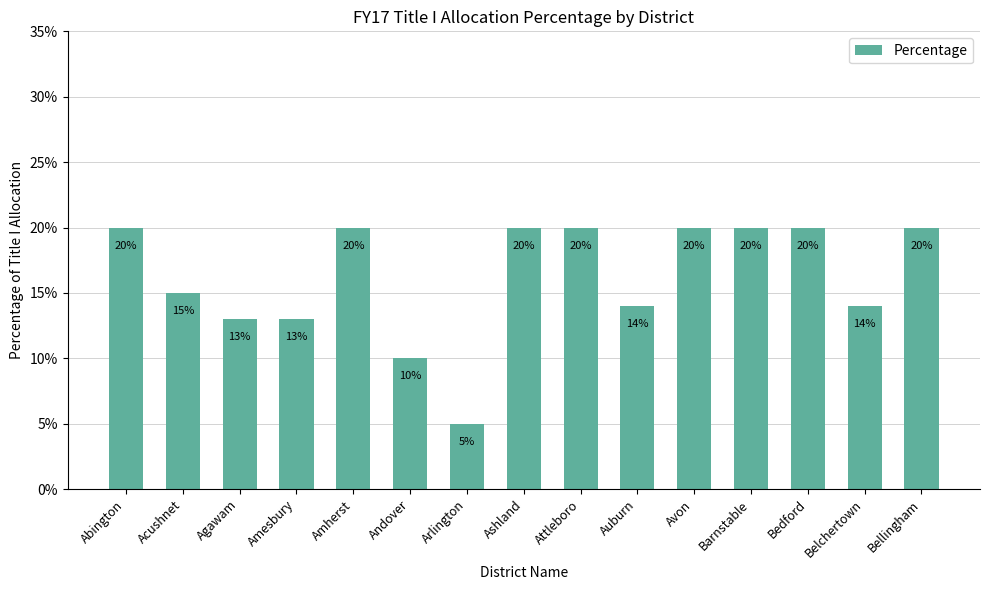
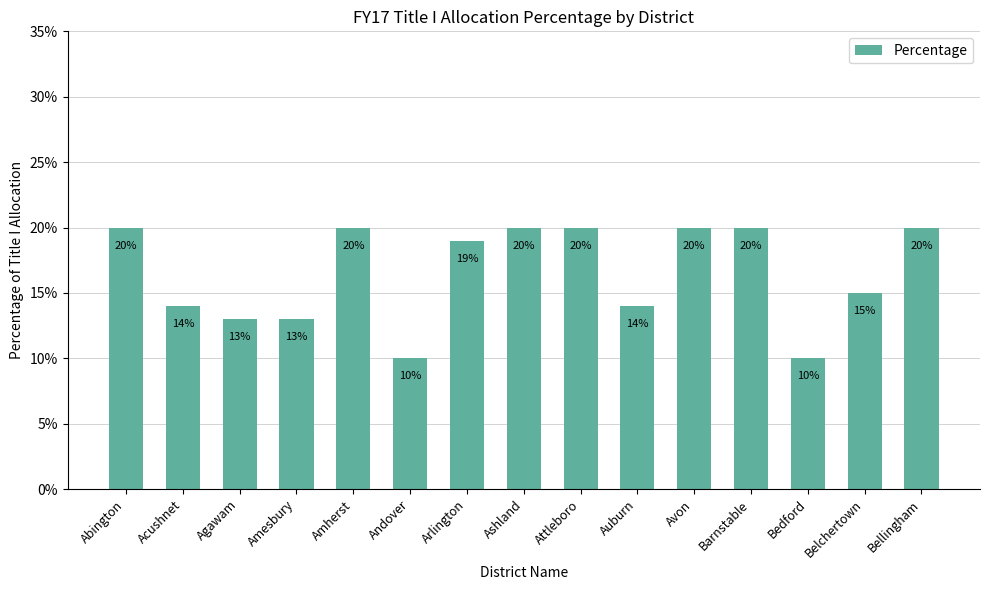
Acushnet: 15% -> 14%
Arlington: 5% -> 19%
Bedford: 20% -> 10%
Belchertown: 14% -> 15%
